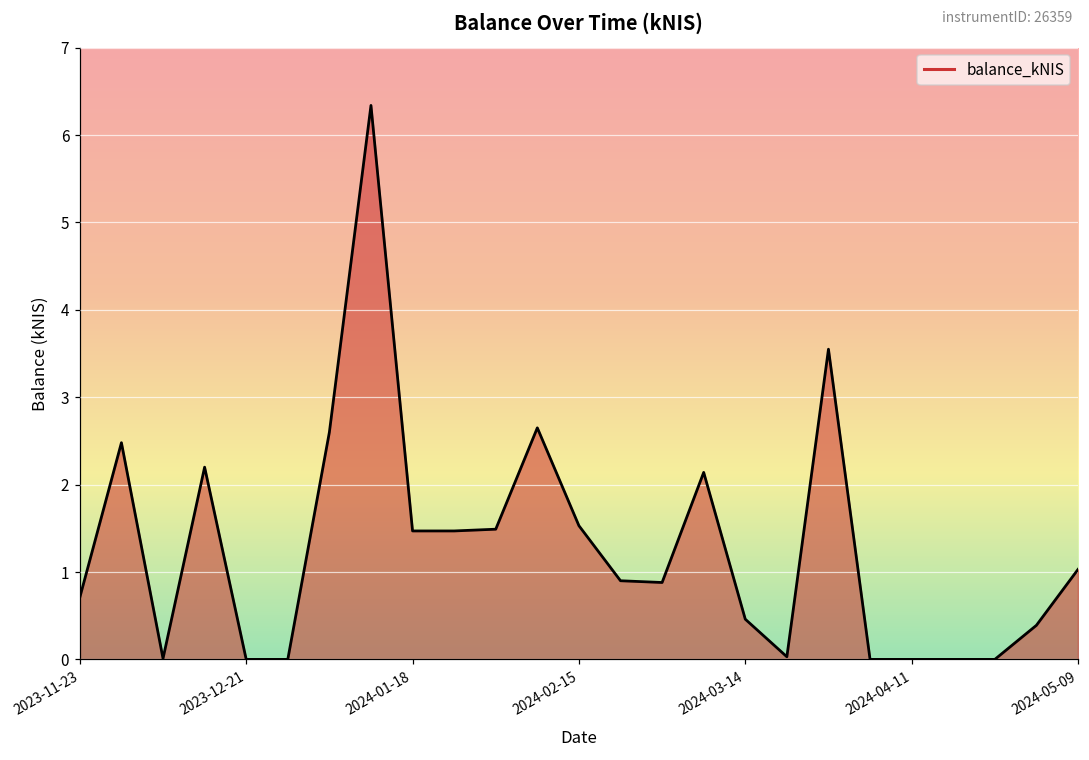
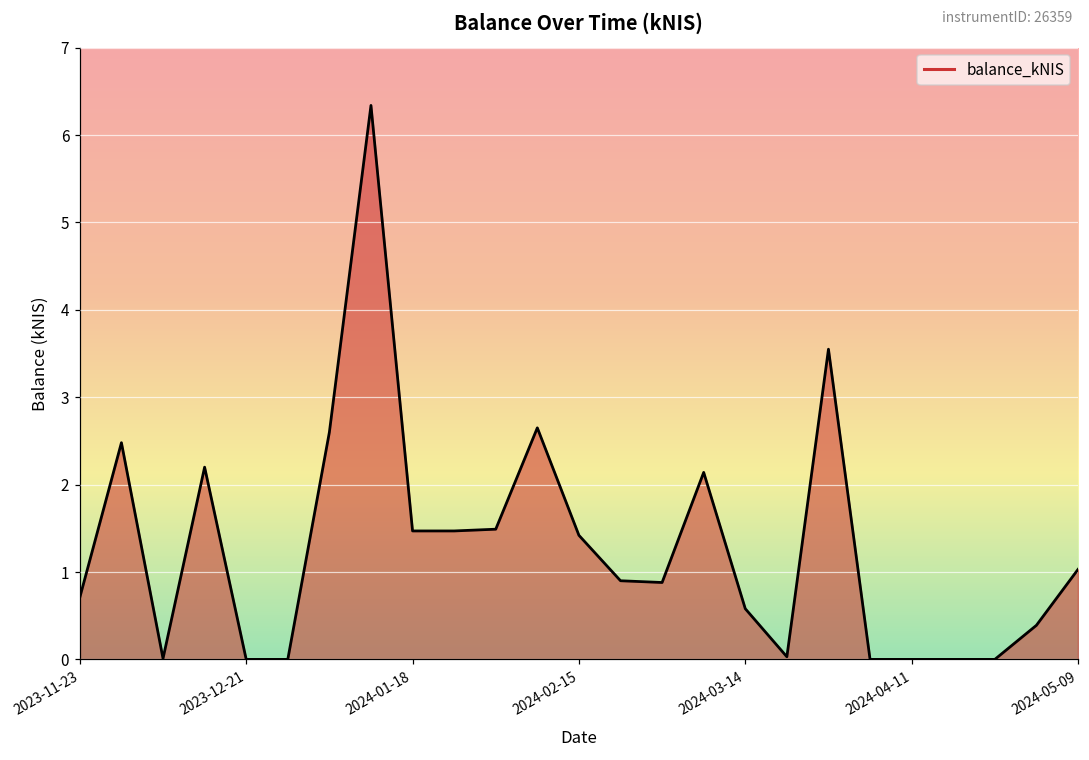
2024-02-15: 1.5 -> 1.4
2024-03-14: 0.5 -> 0.6
